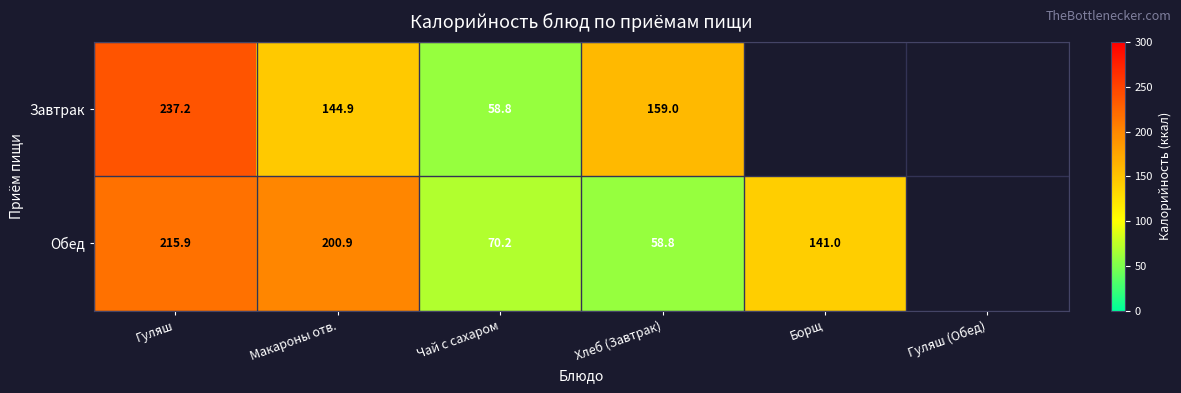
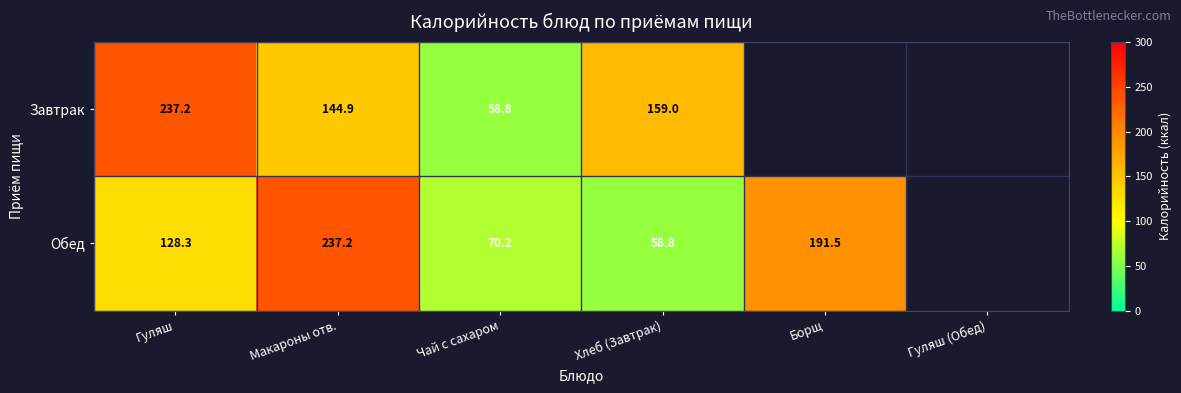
Обед, Гуляш: 215.9 -> 128.3
Обед, Макароны отв.: 200.9 -> 237.2
Обед, Борщ: 141.0 -> 191.5
